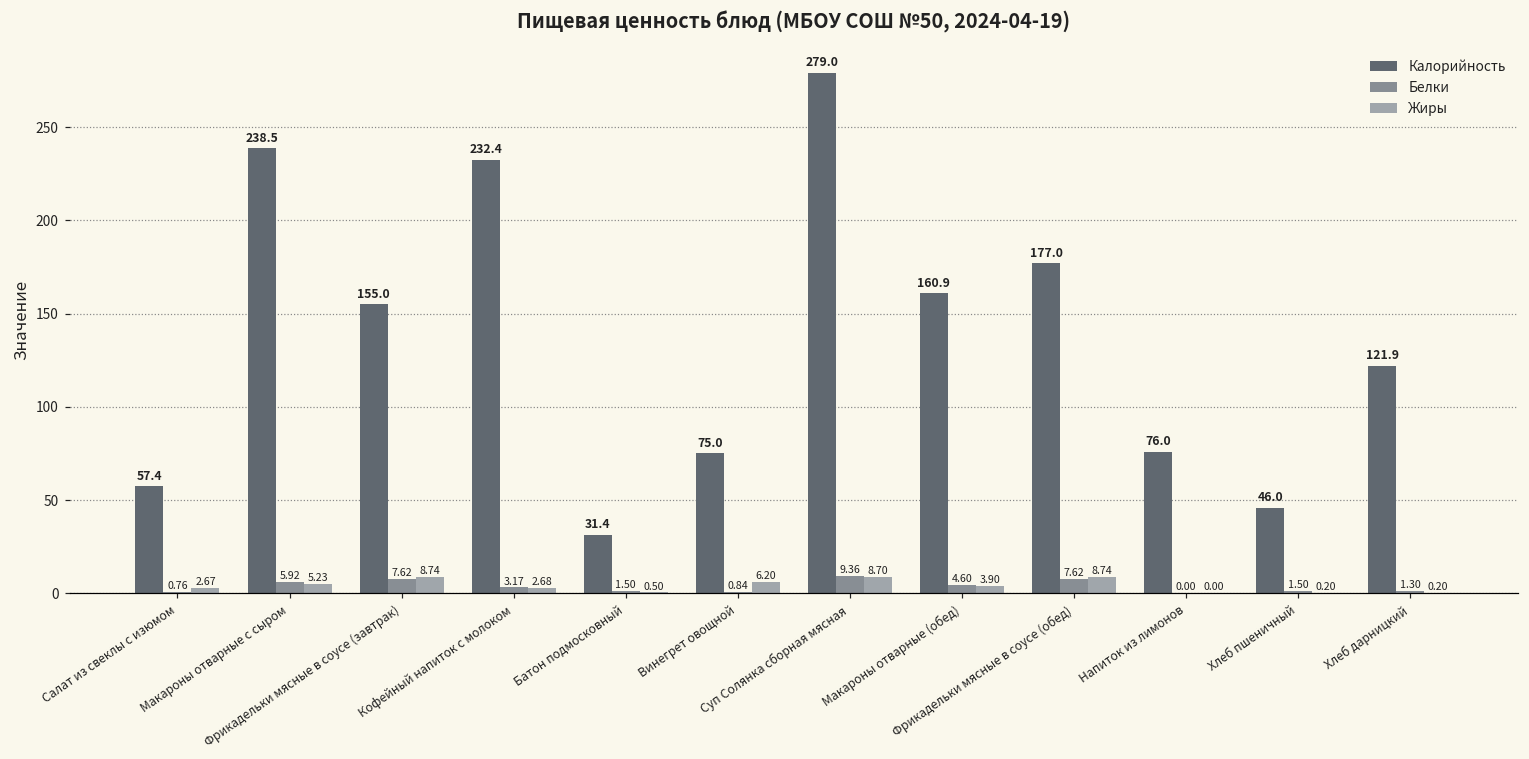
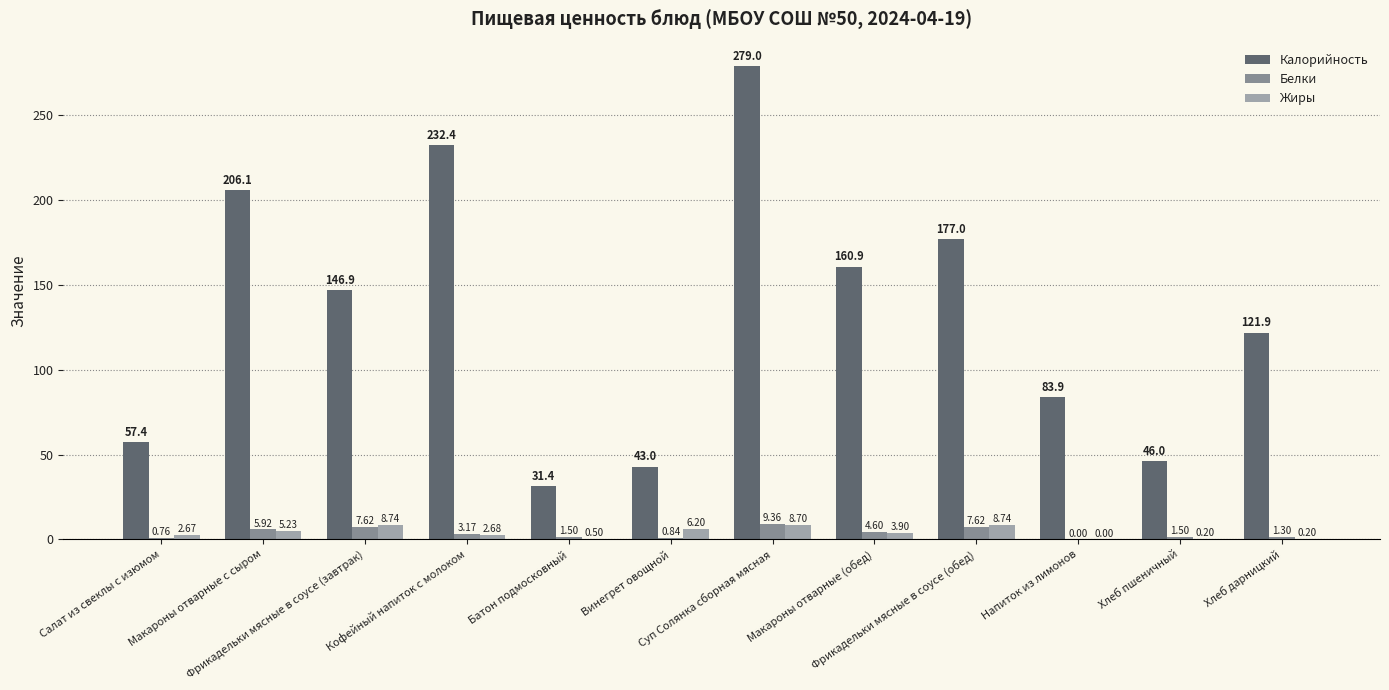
Калорийность, Макароны отварные с сыром: 238.5 -> 206.1
Калорийность, Фрикадельки мясные в соусе (завтрак): 155.0 -> 146.9
Калорийность, Винегрет овощной: 75.0 -> 43.0
Калорийность, Напиток из лимонов: 76.0 -> 83.9
